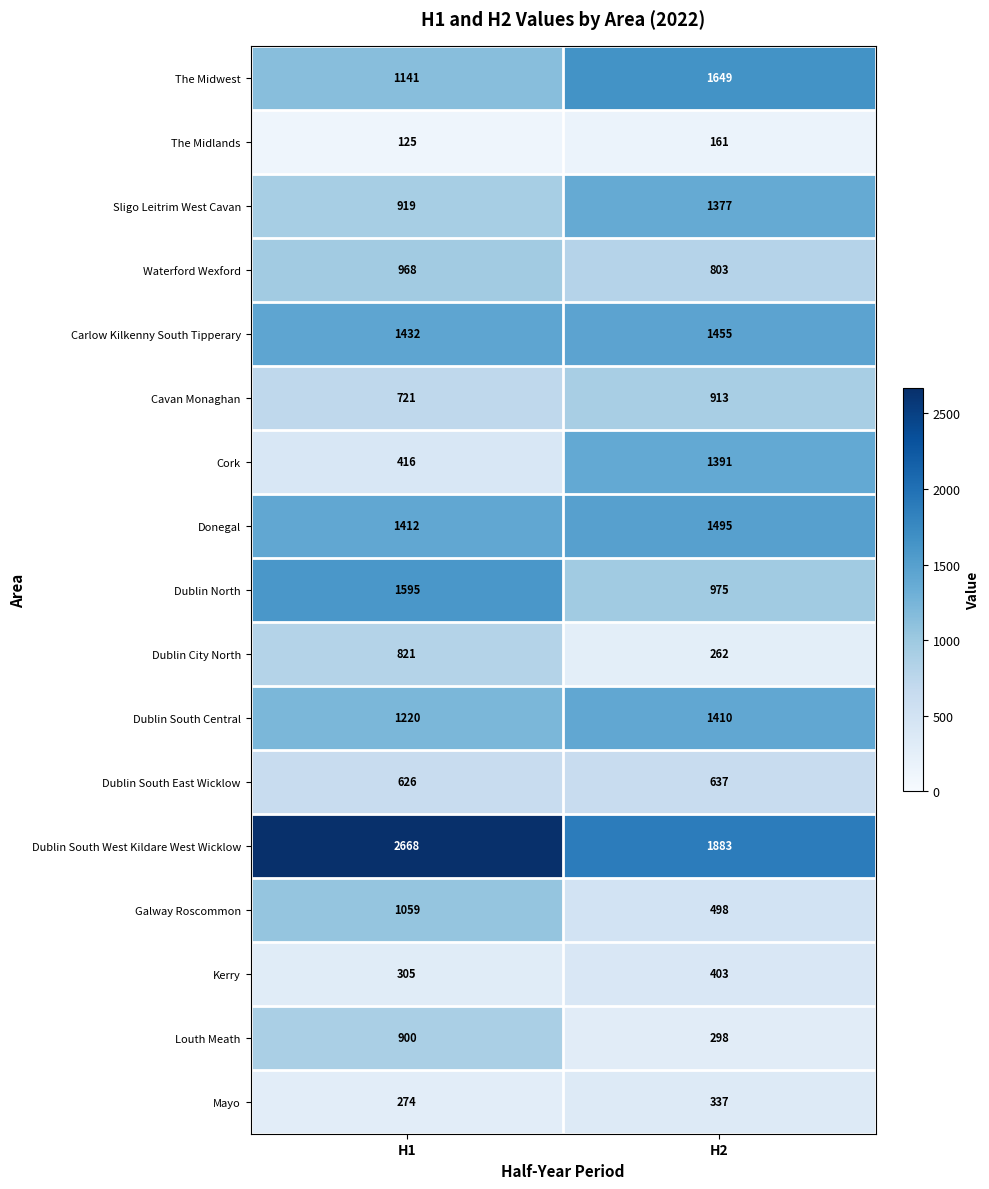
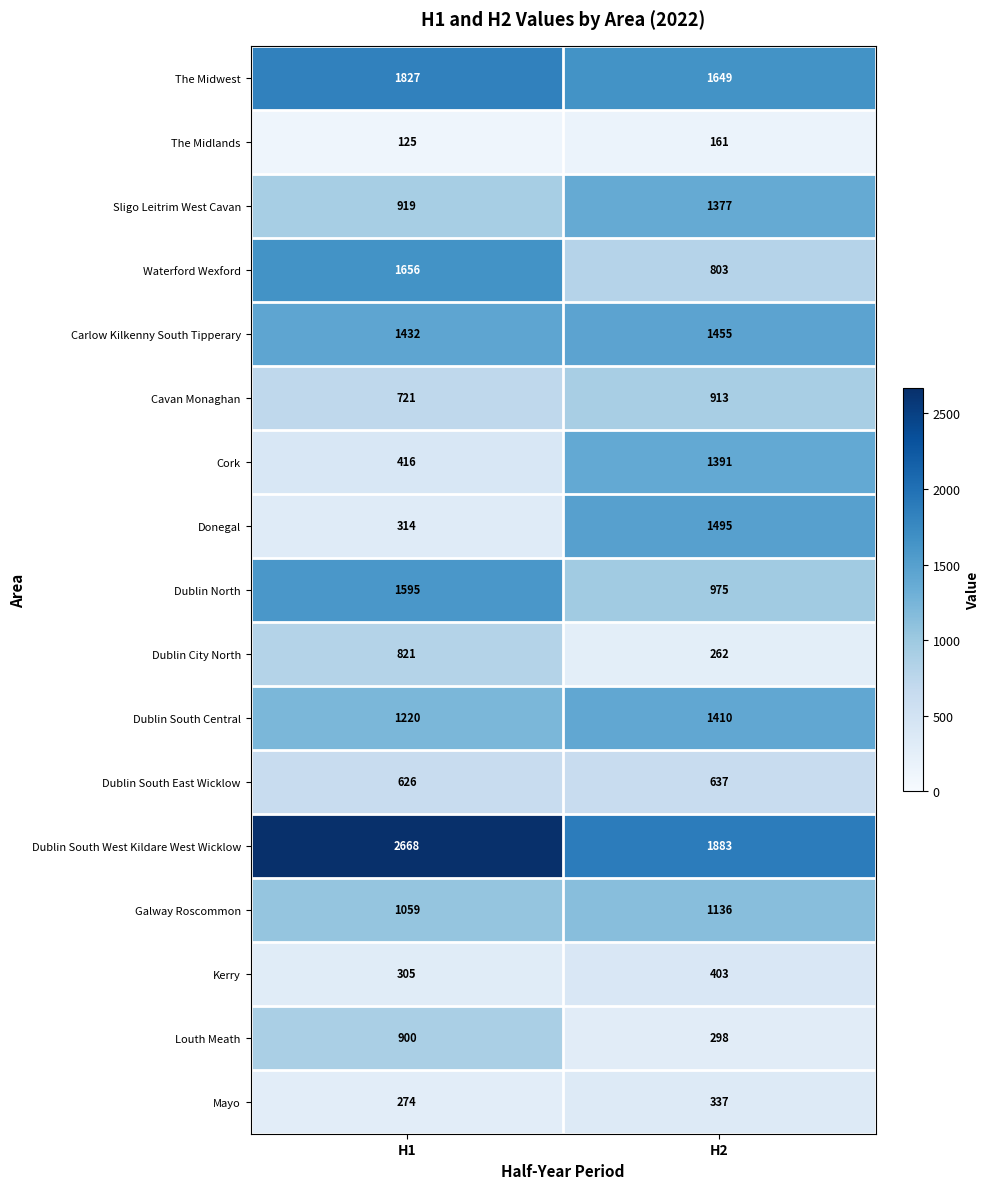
The Midwest, H1: 1141 -> 1827
Waterford Wexford, H1: 968 -> 1656
Donegal, H1: 1412 -> 314
Galway Roscommon, H2: 498 -> 1136
